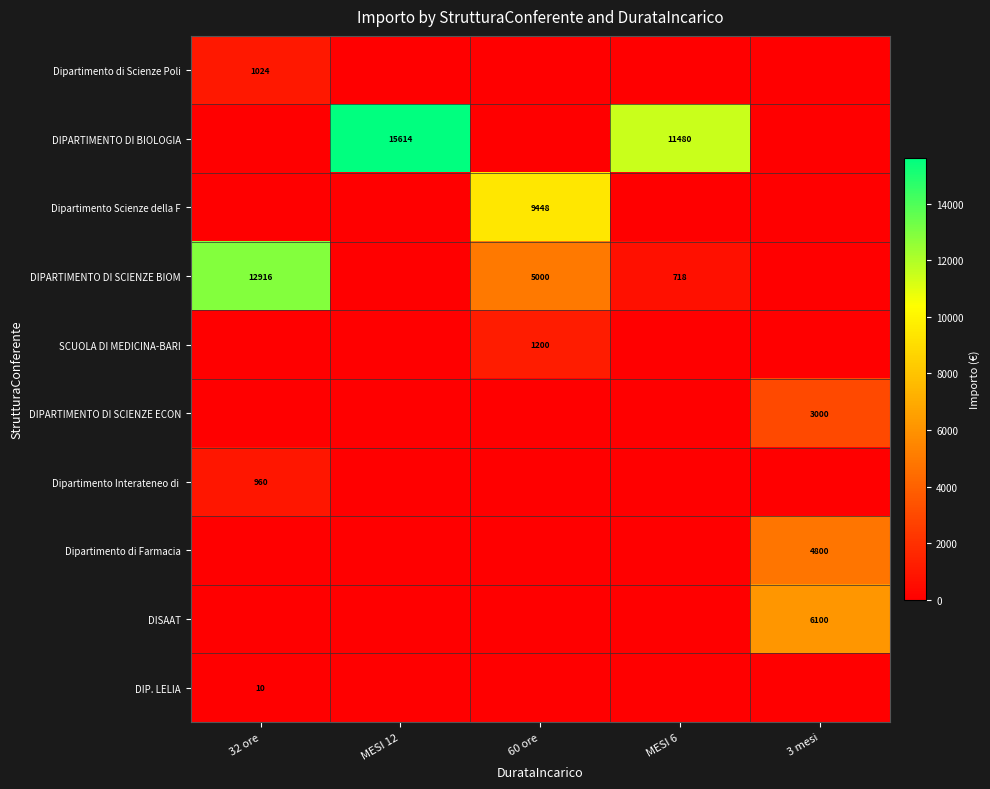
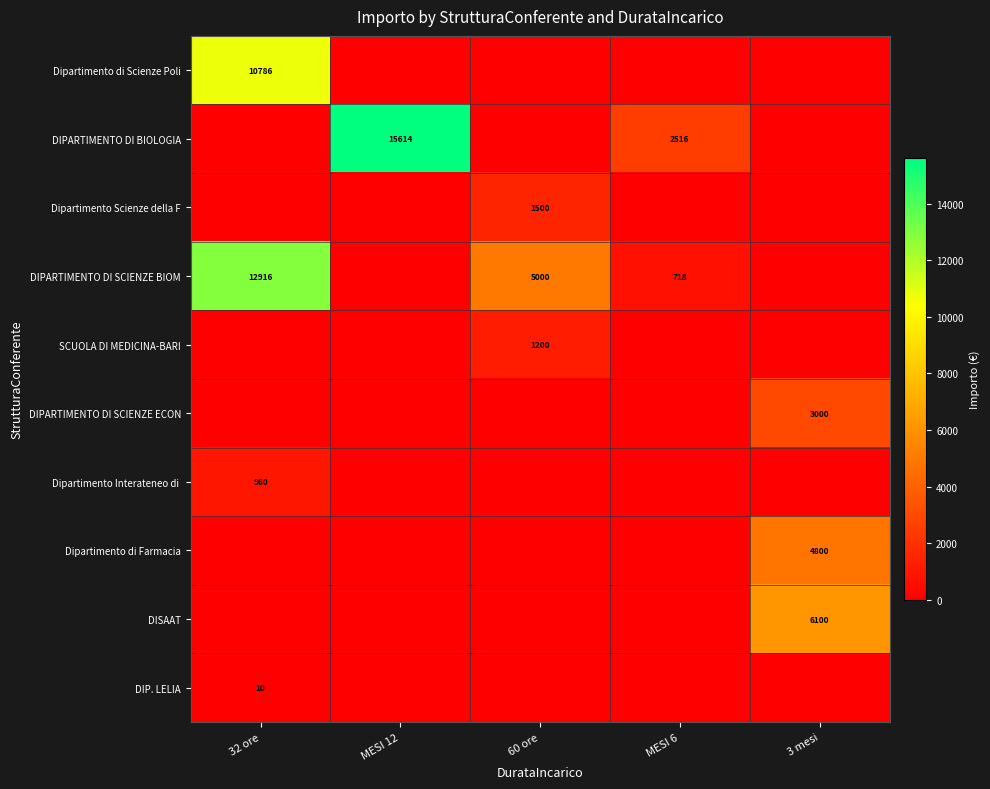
Dipartimento di Scienze Poli, 32 ore: 1024 -> 10786
DIPARTIMENTO DI BIOLOGIA, MESI 6: 11480 -> 2516
Dipartimento Scienze della F, 60 ore: 9448 -> 1500
